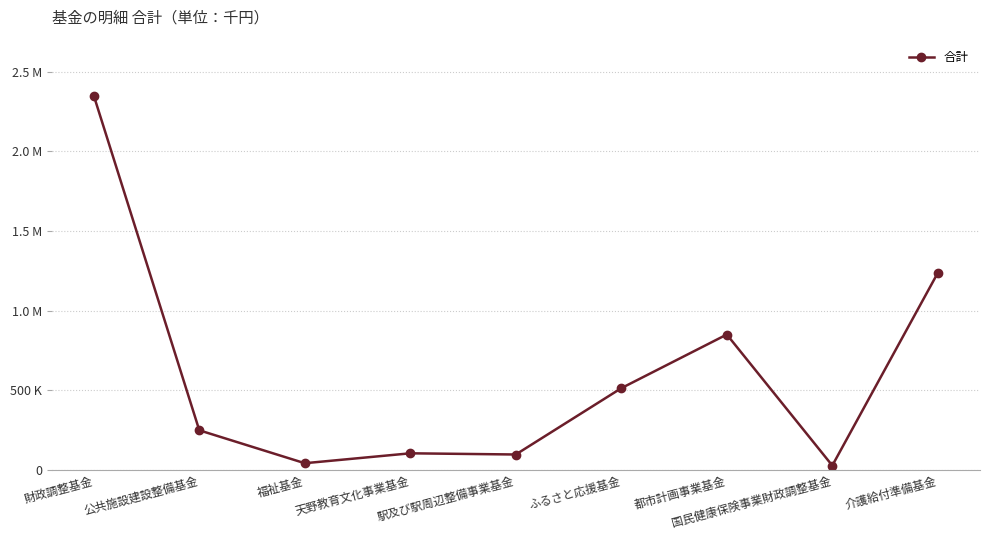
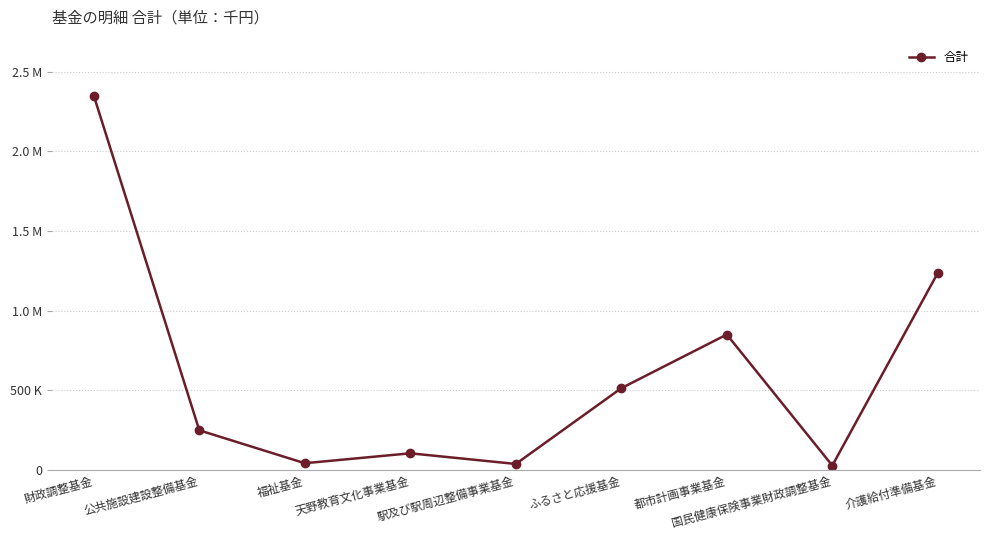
駅及び駅周辺整備事業基金: 100000 -> 40000
